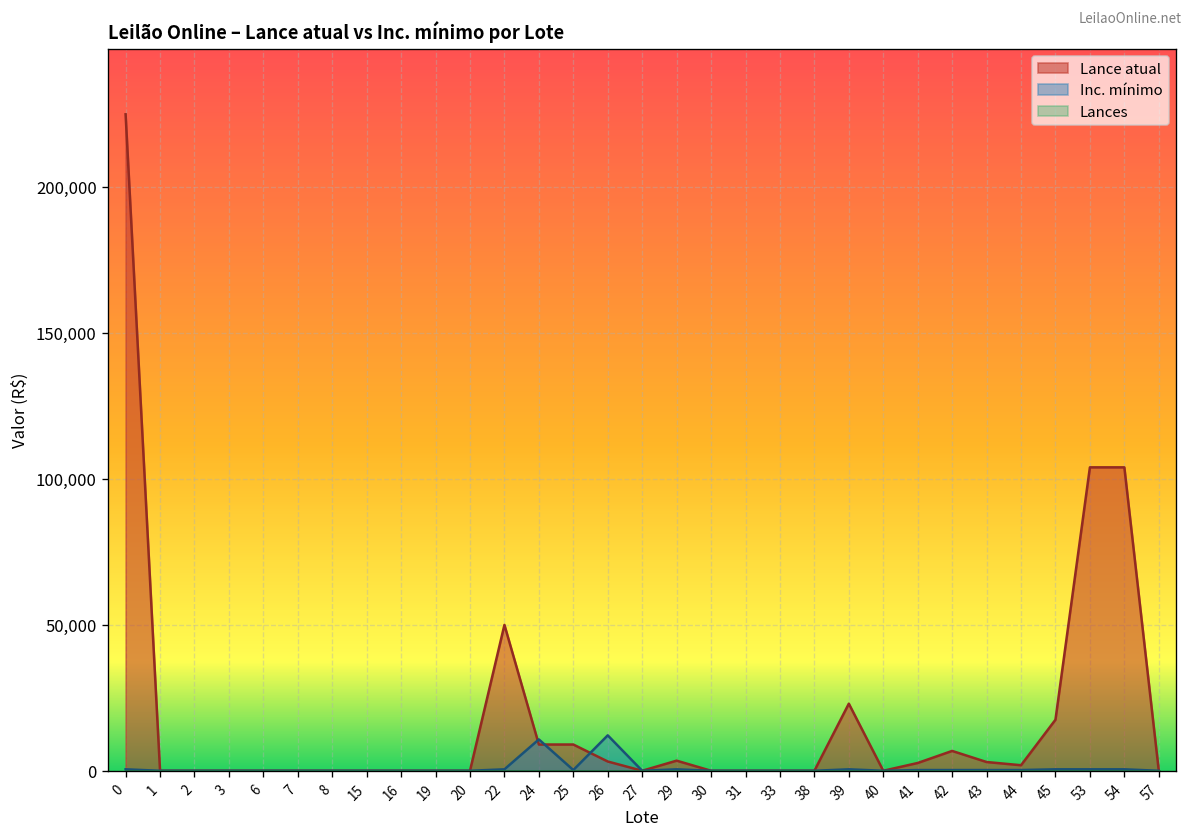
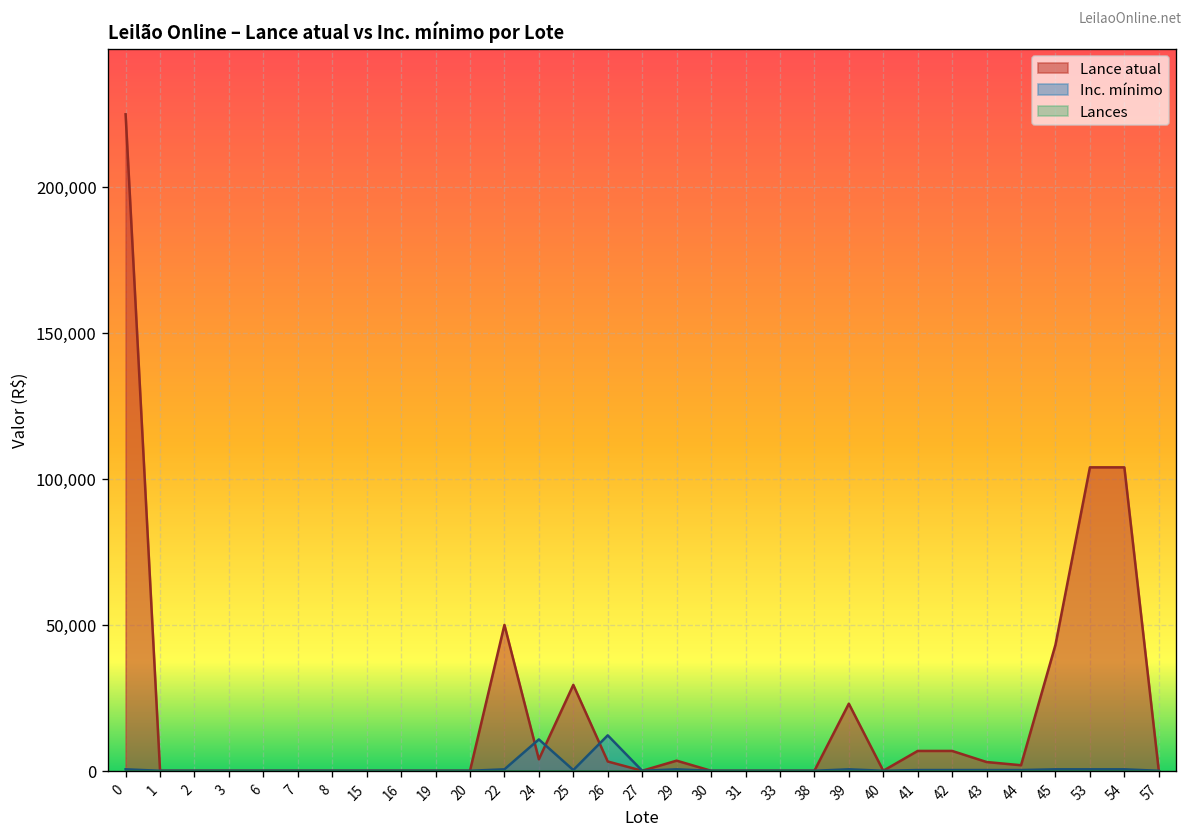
Lance atual, 24: 9,000 -> 4,000
Lance atual, 25: 9,000 -> 29,000
Lance atual, 41: 3,000 -> 7,000
Lance atual, 45: 18,000 -> 43,000
